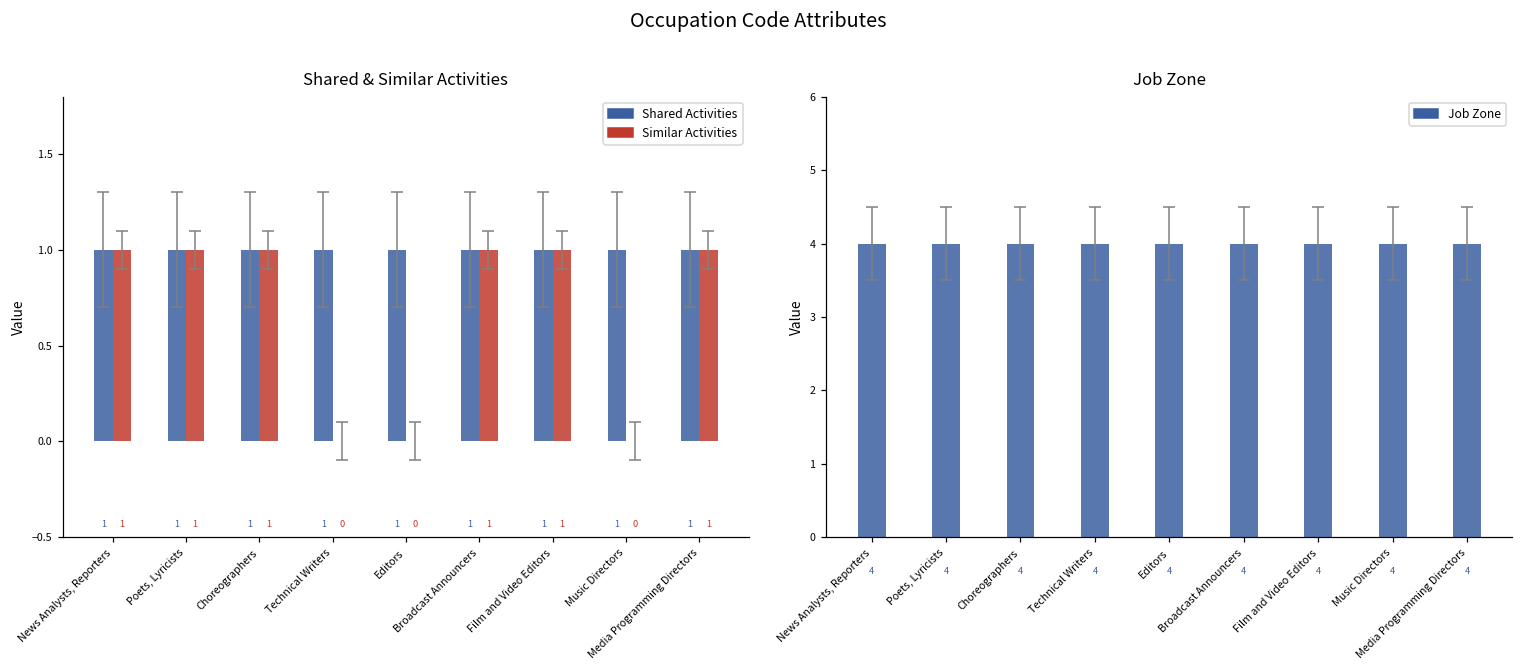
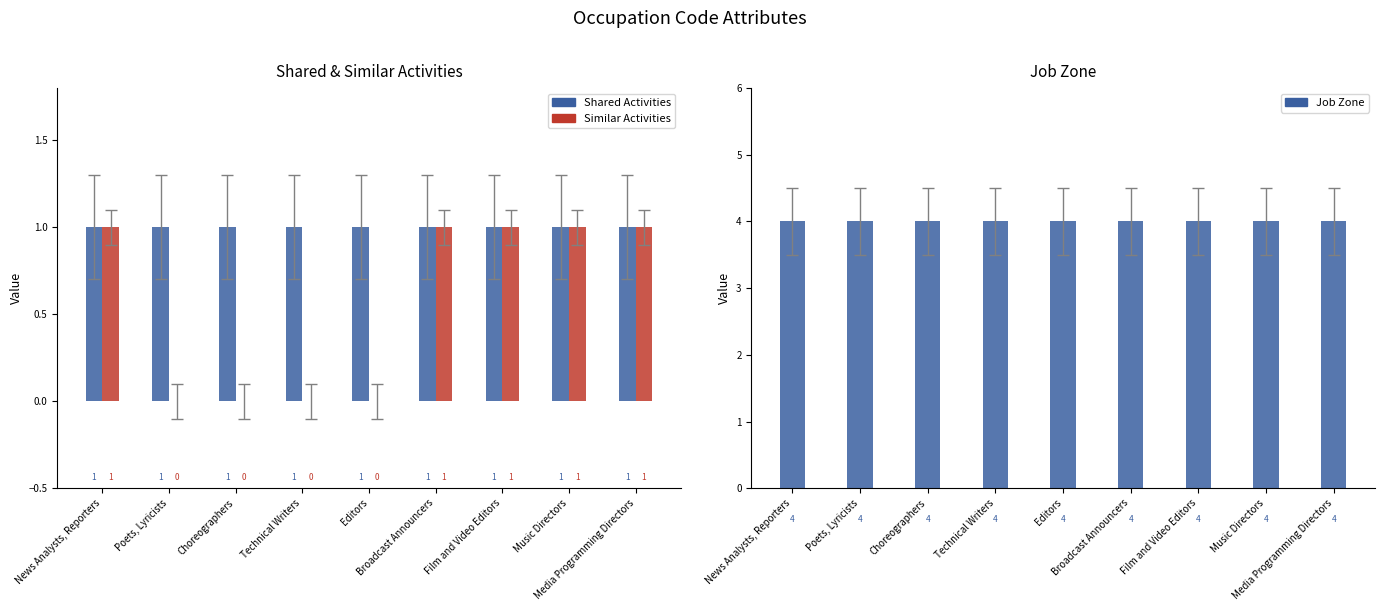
Shared & Similar Activities, Similar Activities, Poets, Lyricists: 1 -> 0
Shared & Similar Activities, Similar Activities, Choreographers: 1 -> 0
Shared & Similar Activities, Similar Activities, Music Directors: 0 -> 1
